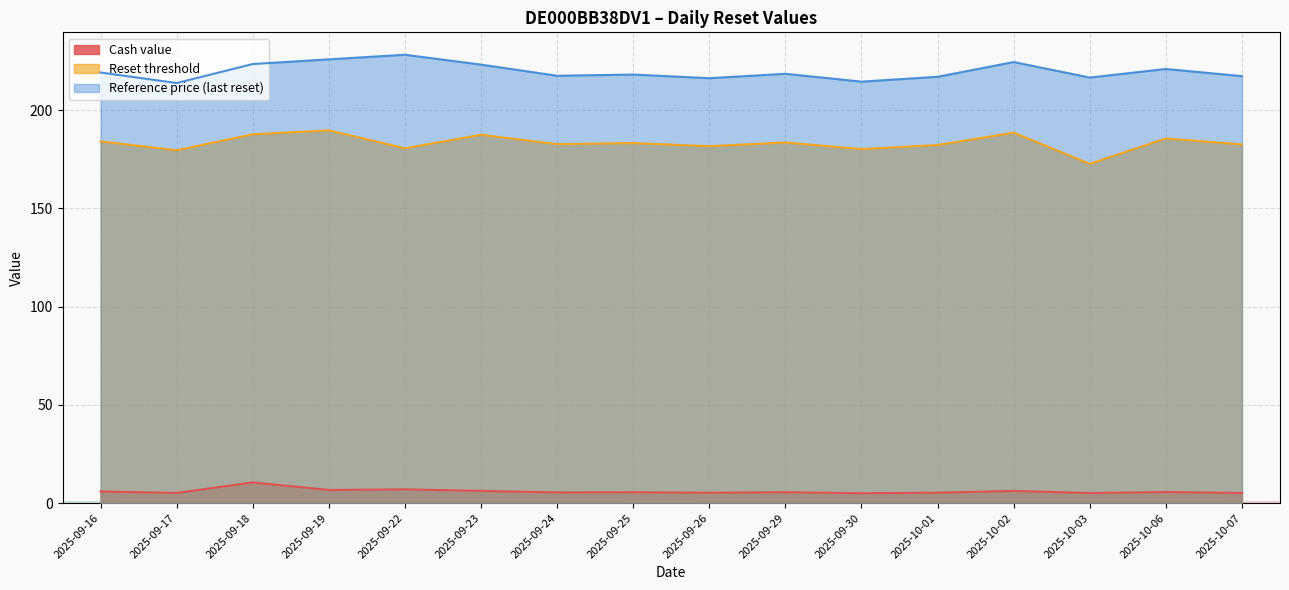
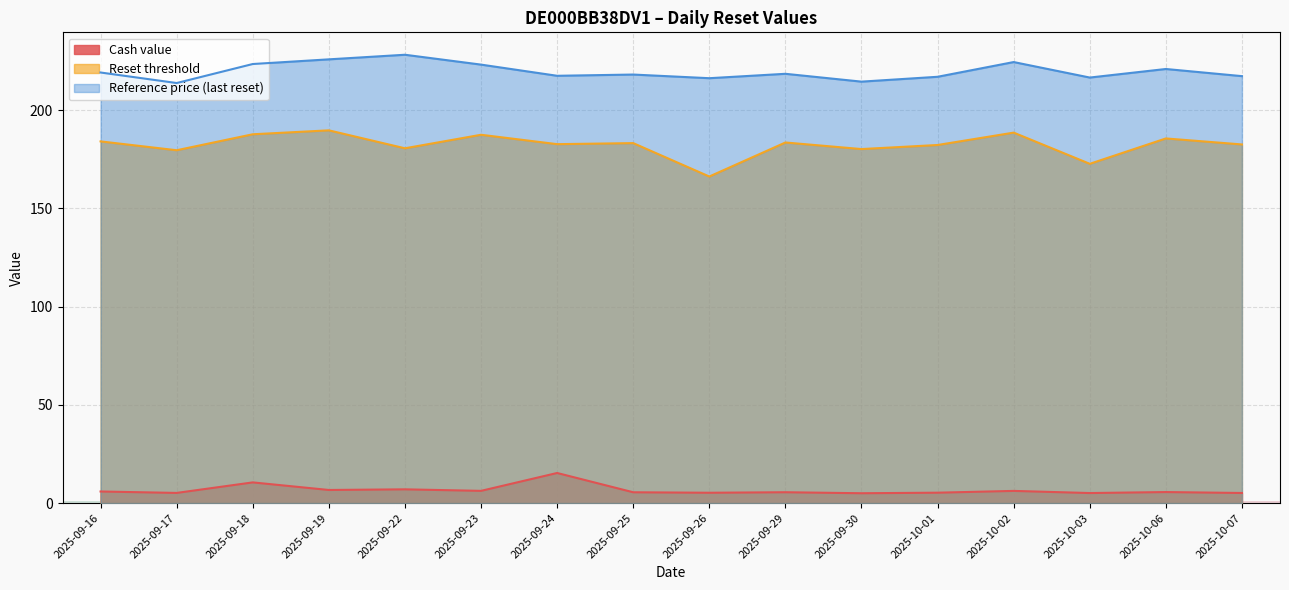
Cash value, 2025-09-24: 5 -> 15
Reset threshold, 2025-09-26: 182 -> 166
